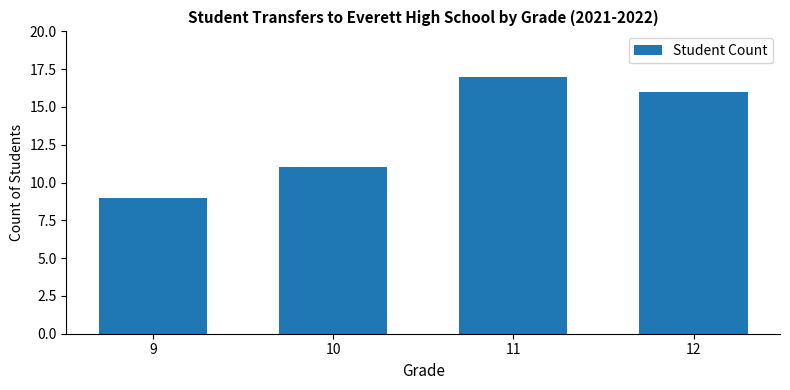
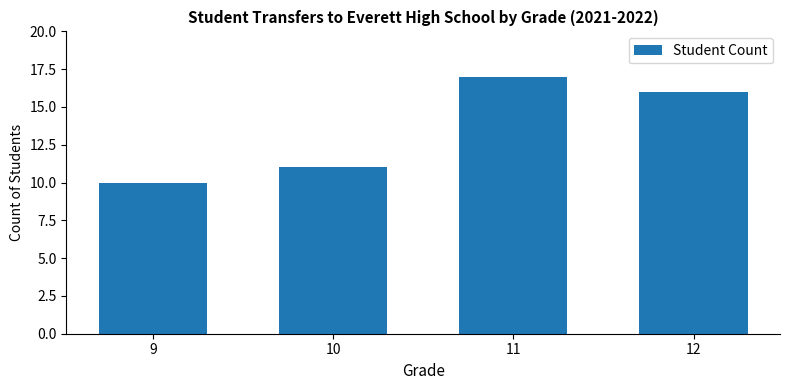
9: 9 -> 10
